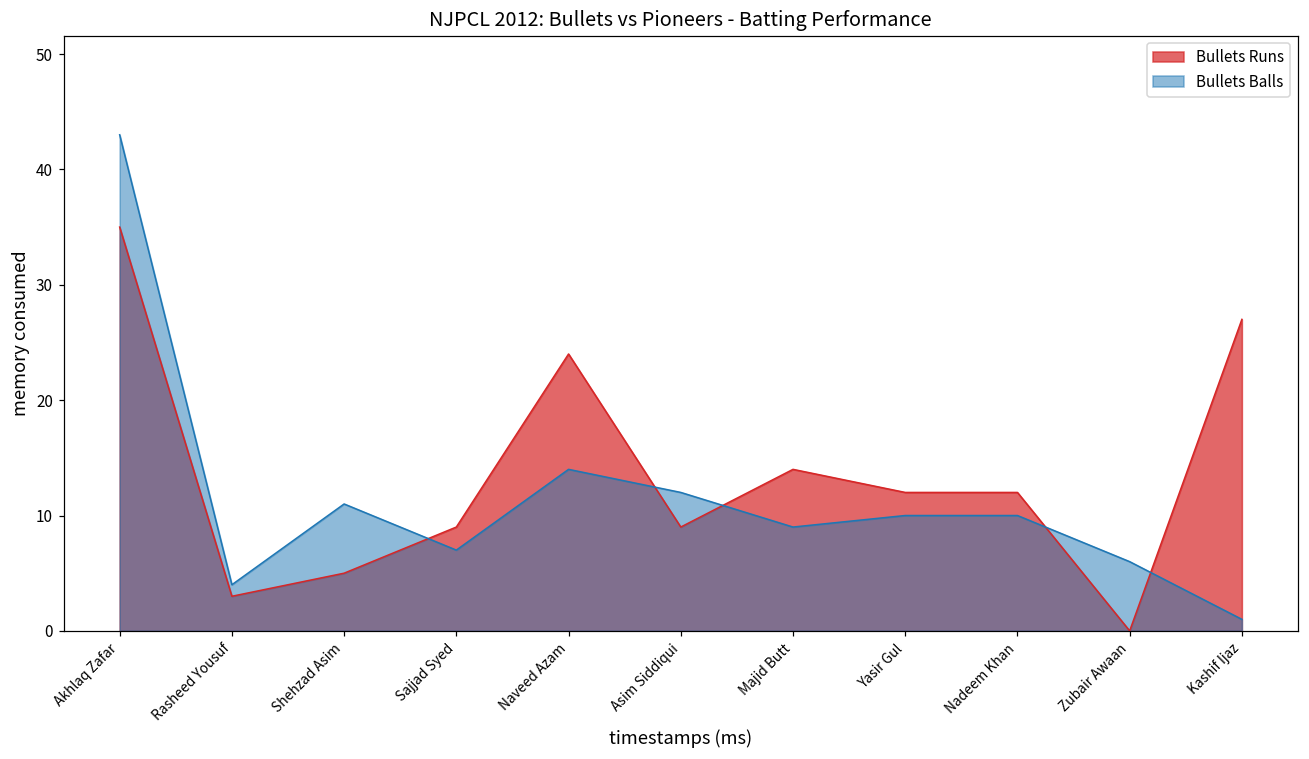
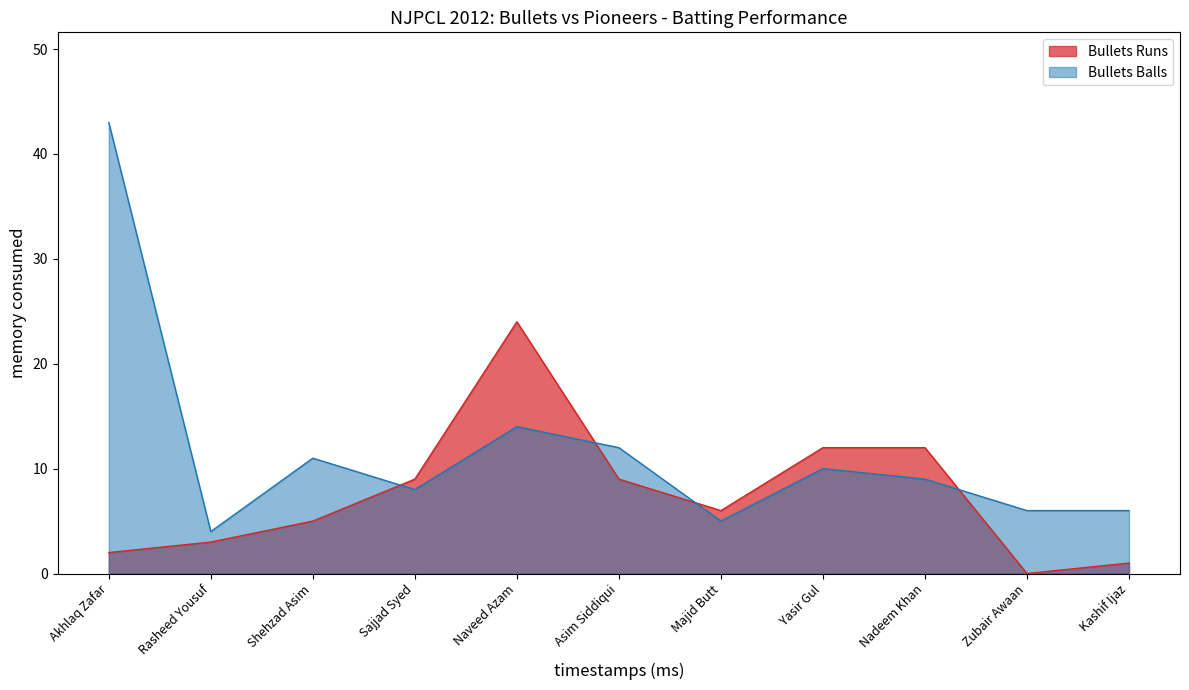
Bullets Runs, Akhlaq Zafar: 35 -> 2
Bullets Balls, Sajjad Syed: 7 -> 8
Bullets Runs, Majid Butt: 14 -> 6
Bullets Balls, Majid Butt: 9 -> 5
Bullets Balls, Nadeem Khan: 10 -> 9
Bullets Runs, Kashif Ijaz: 27 -> 1
Bullets Balls, Kashif Ijaz: 1 -> 6
